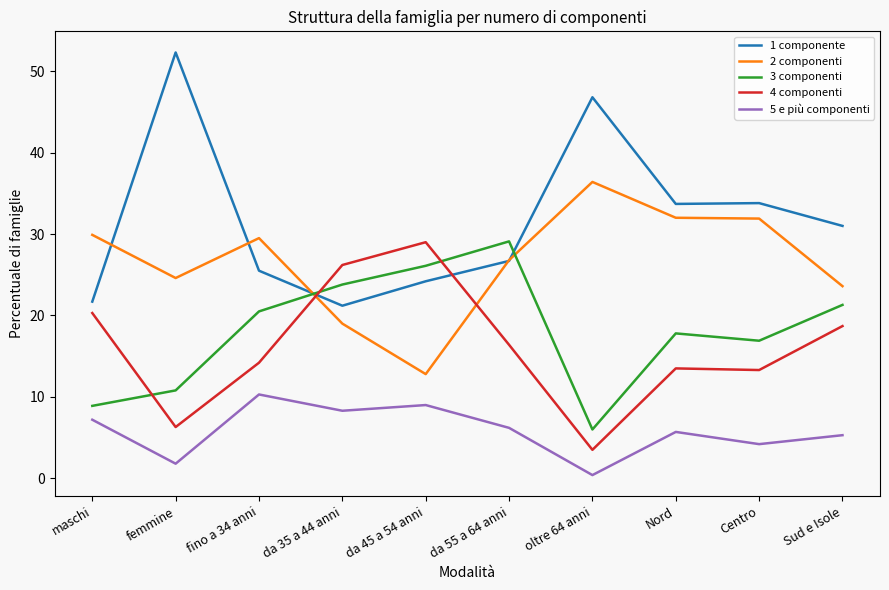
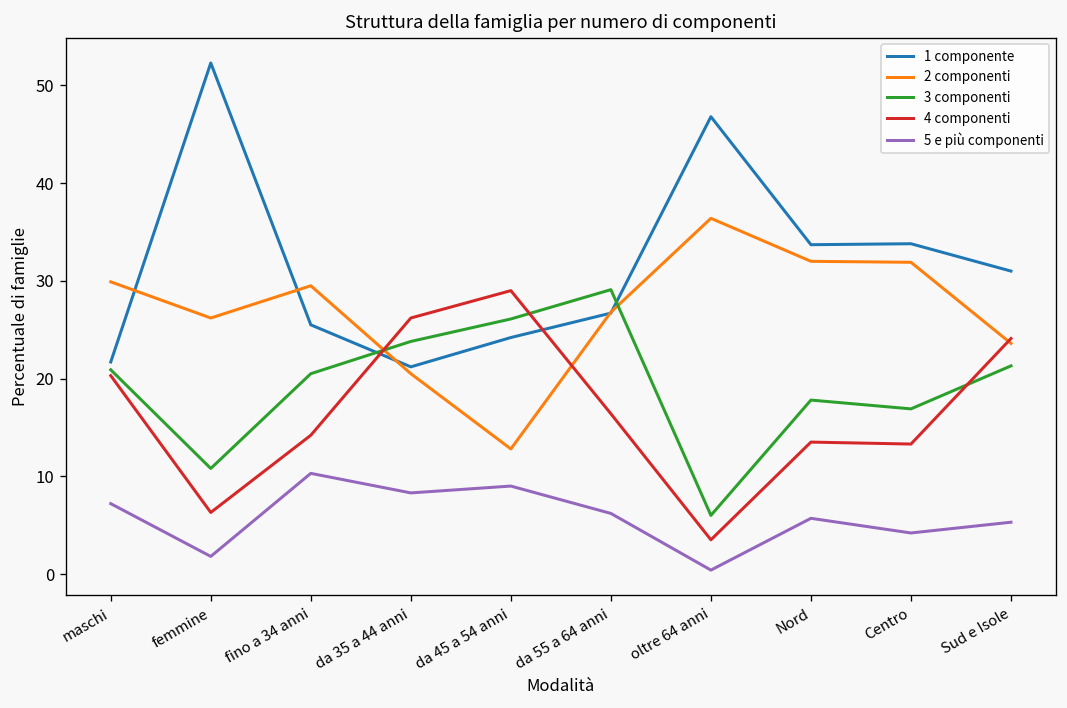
3 componenti, maschi: 9 -> 21
2 componenti, femmine: 25 -> 26
2 componenti, da 35 a 44 anni: 19 -> 21
4 componenti, Sud e Isole: 19 -> 24
